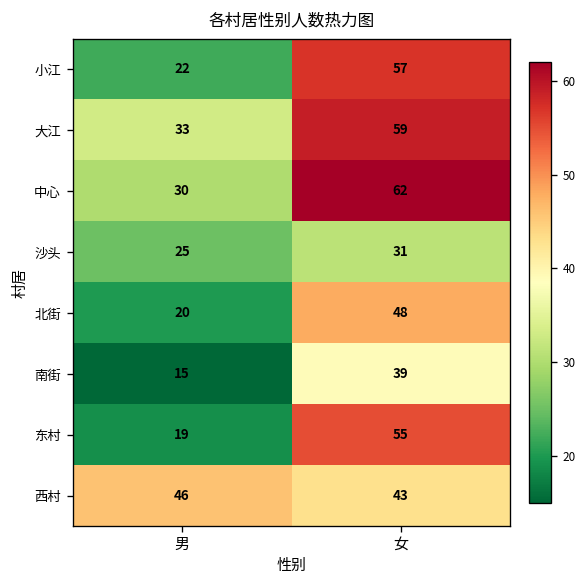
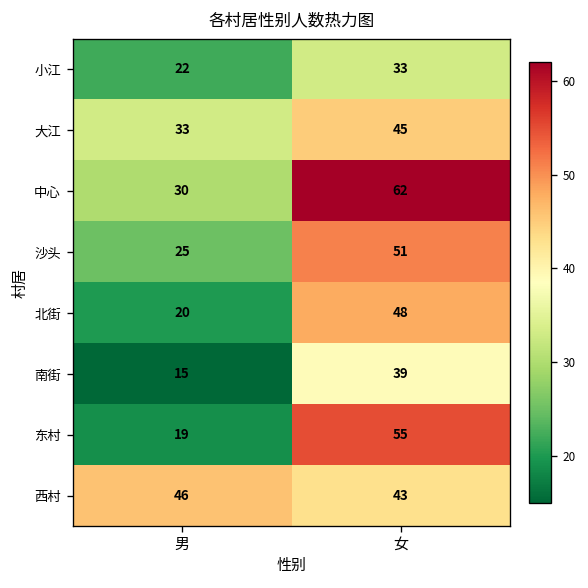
小江, 女: 57 -> 33
大江, 女: 59 -> 45
沙头, 女: 31 -> 51
